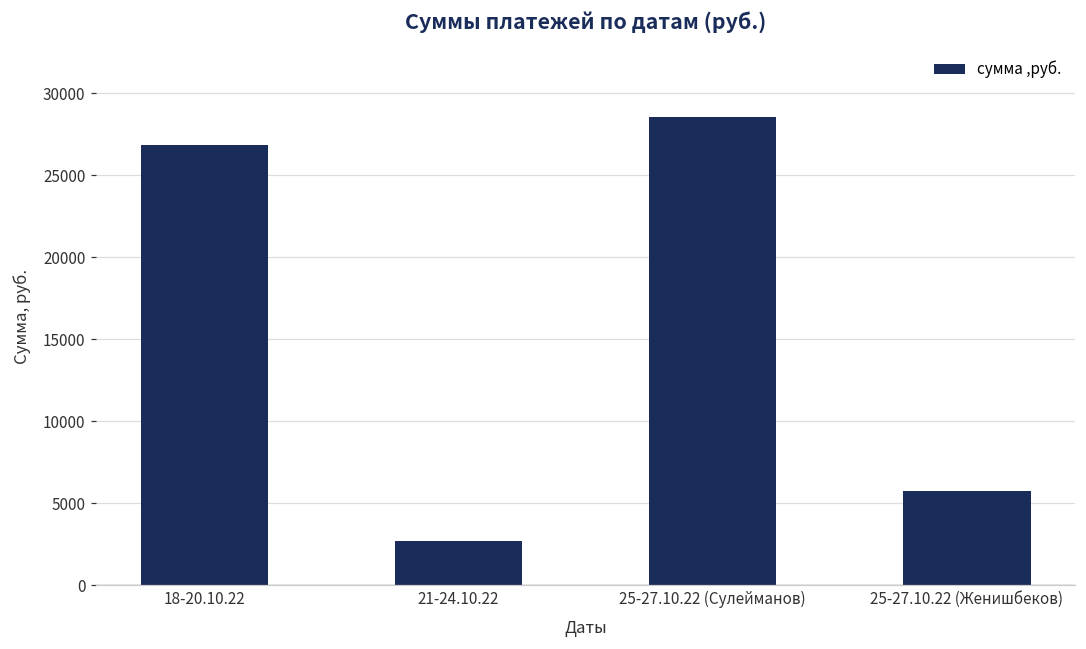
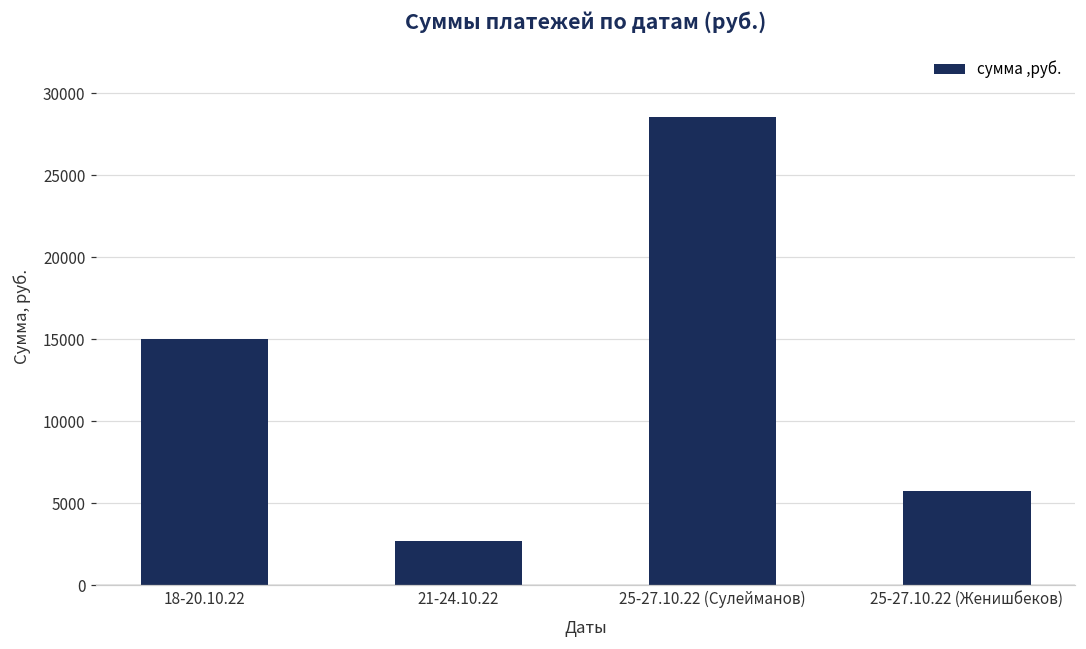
18-20.10.22: 26900 -> 15000
